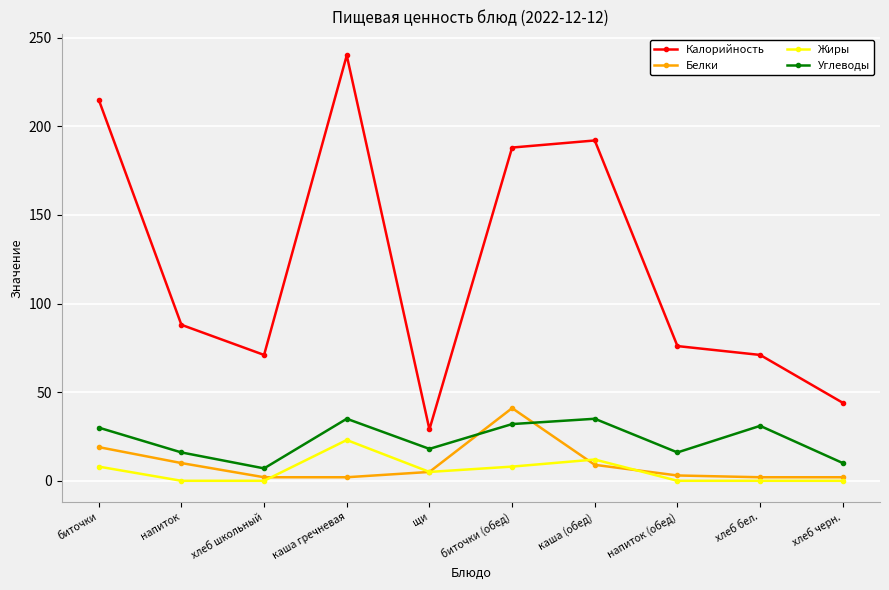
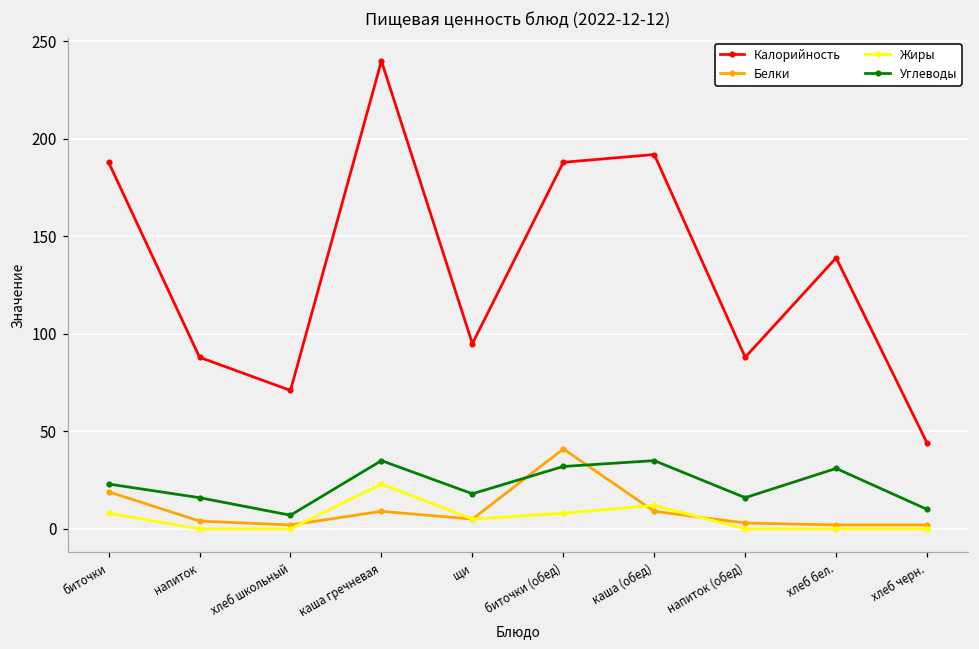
Калорийность, биточки: 215 -> 188
Углеводы, биточки: 30 -> 23
Белки, напиток: 10 -> 4
Белки, каша гречневая: 2 -> 9
Калорийность, щи: 29 -> 95
Калорийность, напиток (обед): 76 -> 88
Калорийность, хлеб бел.: 71 -> 139
